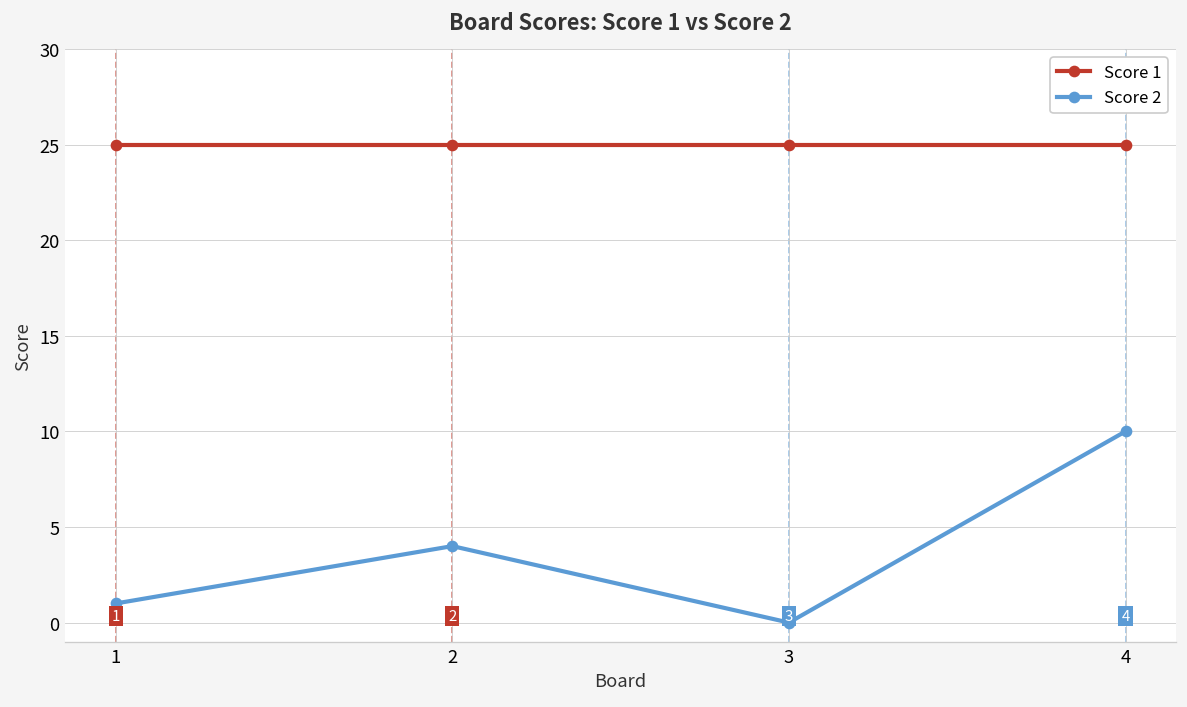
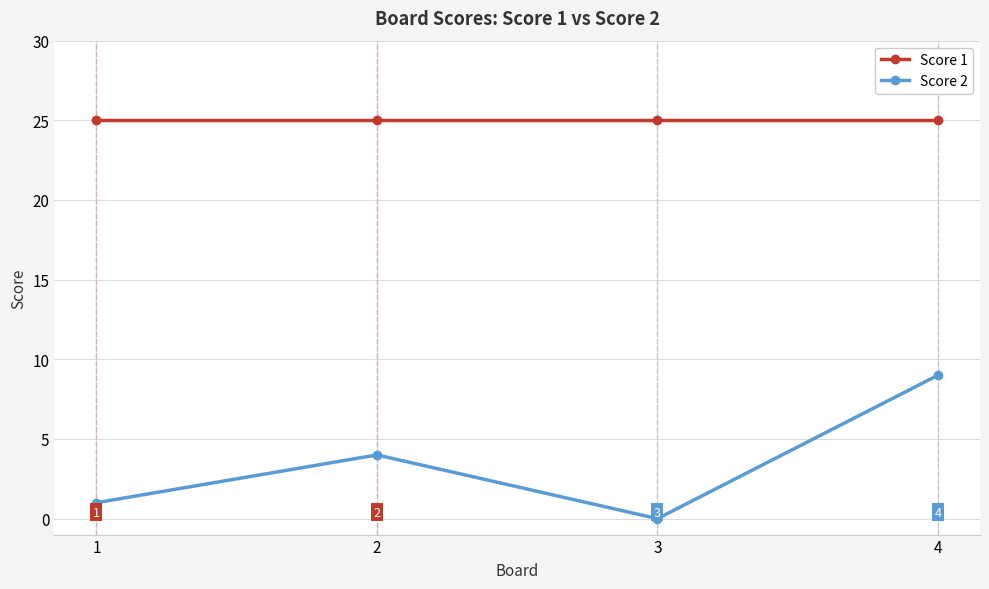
Score 2, 4: 10 -> 9
